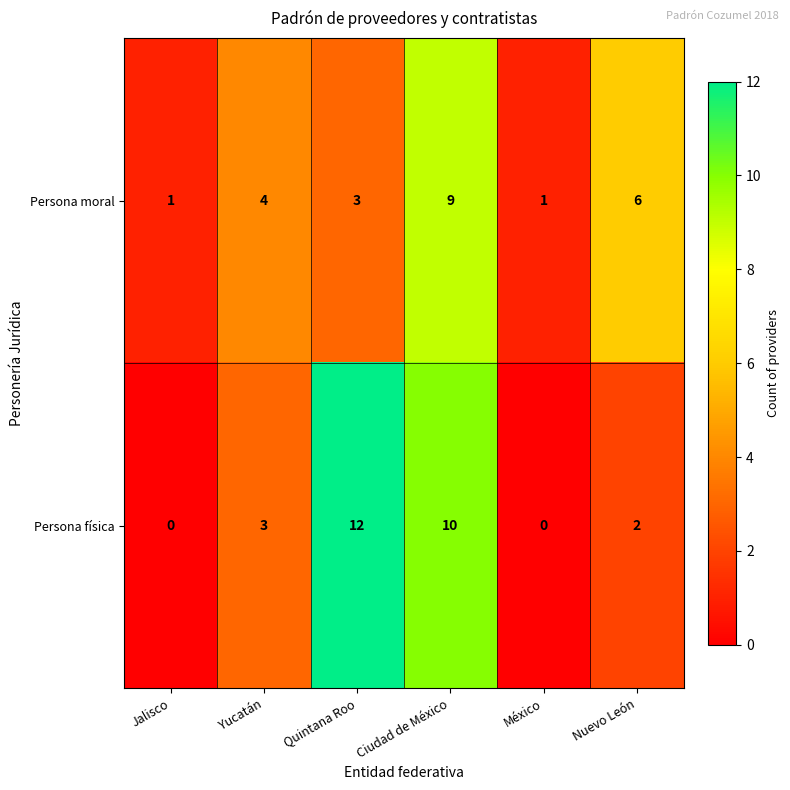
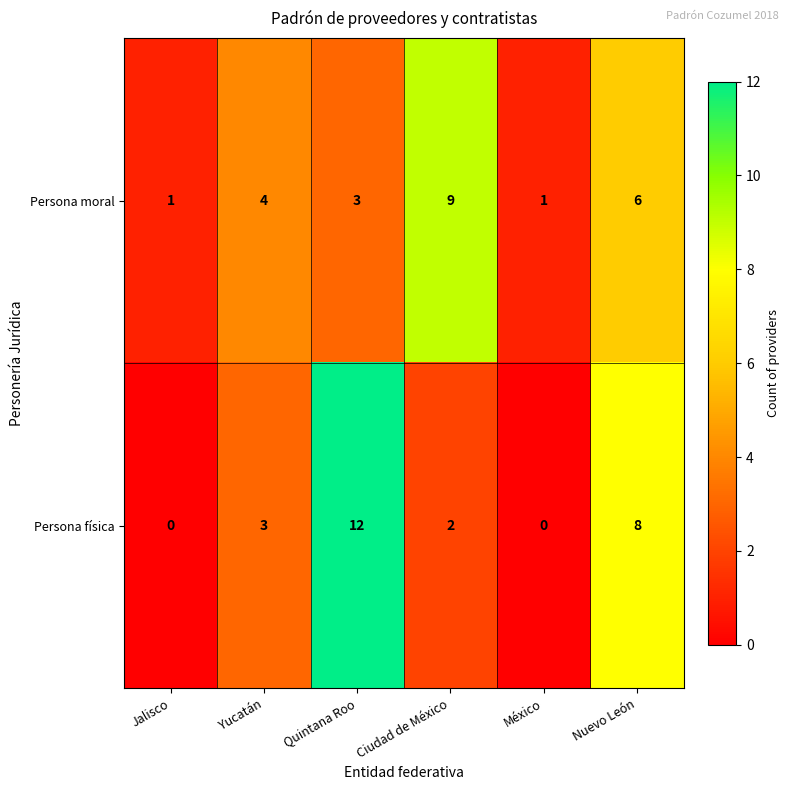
Persona física, Ciudad de México: 10 -> 2
Persona física, Nuevo León: 2 -> 8
